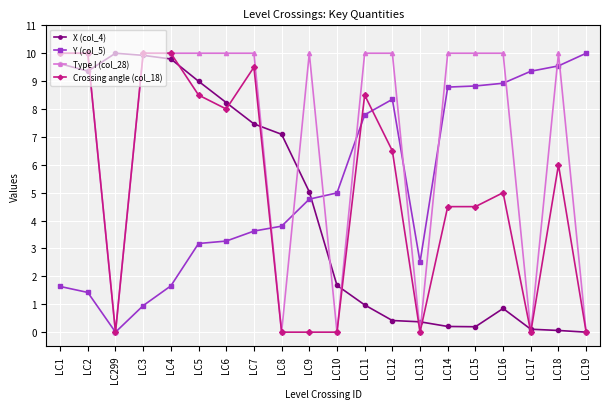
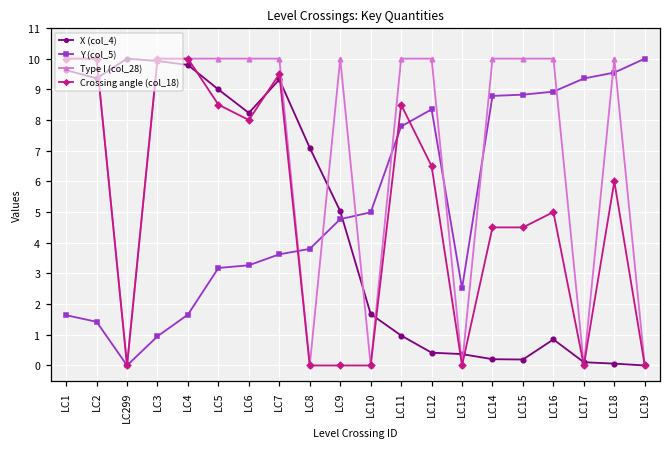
X (col_4), LC7: 7.5 -> 9.3
